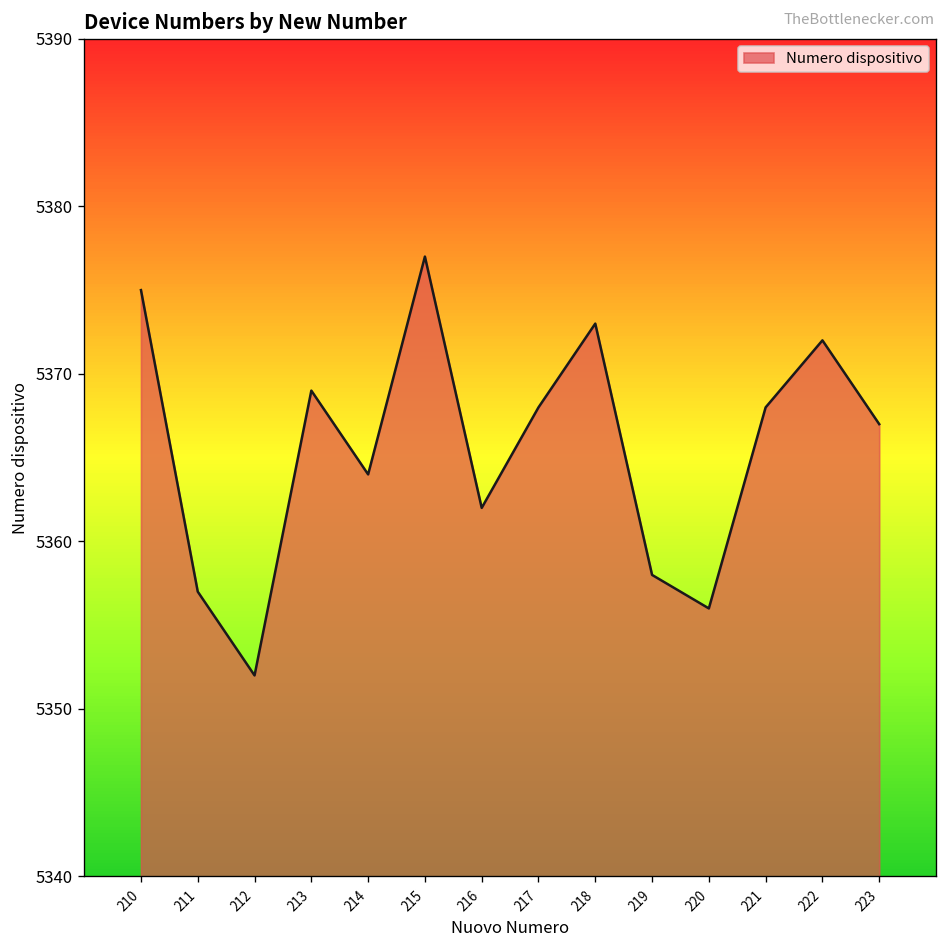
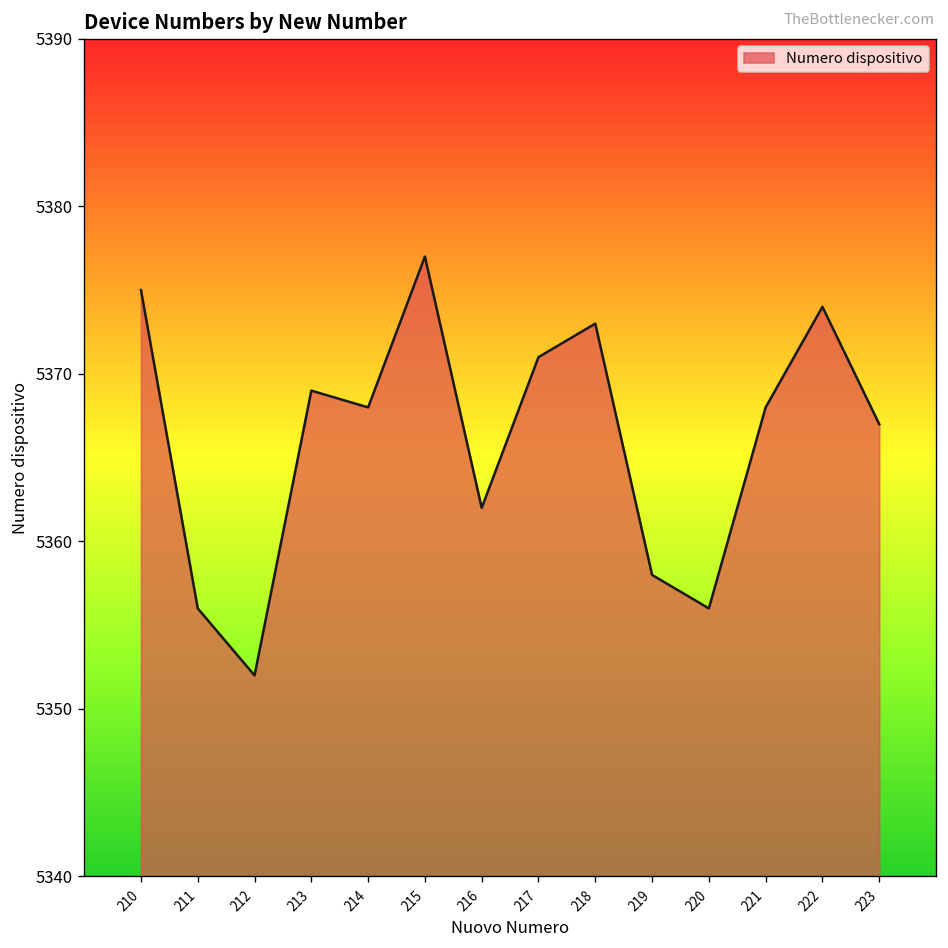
211: 5357 -> 5356
214: 5364 -> 5368
217: 5368 -> 5371
222: 5372 -> 5374
